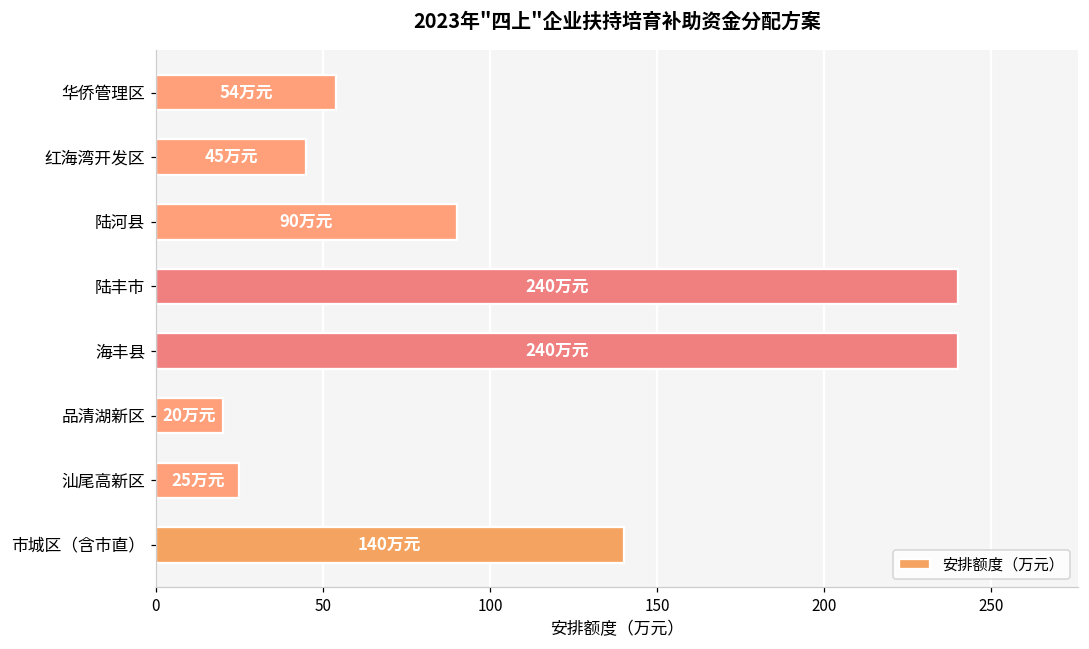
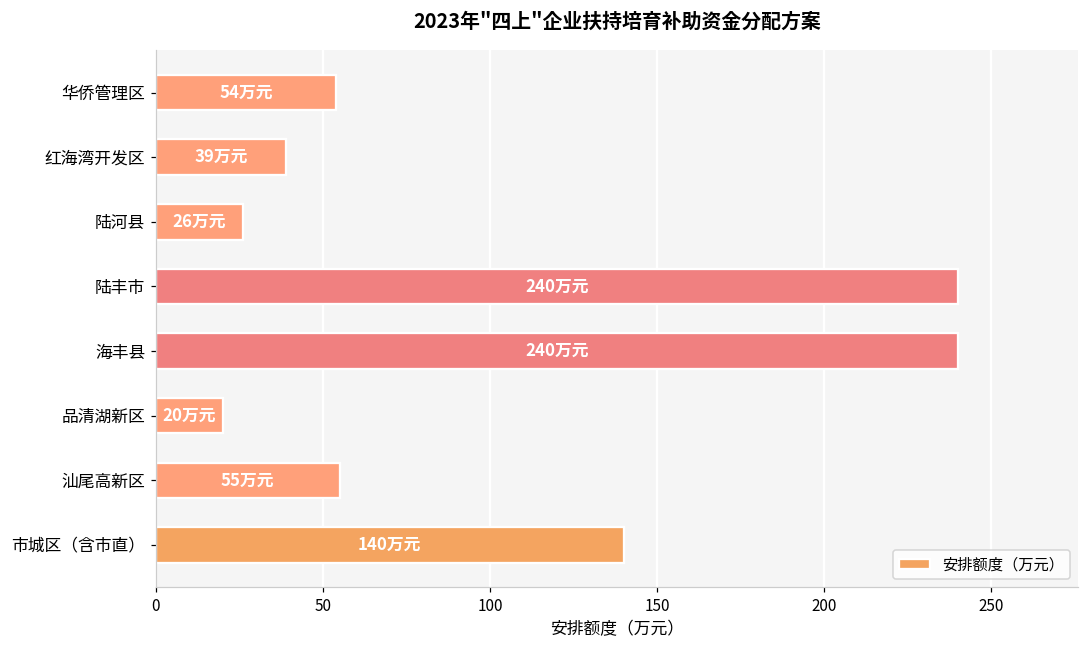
红海湾开发区: 45 -> 39
陆河县: 90 -> 26
汕尾高新区: 25 -> 55
